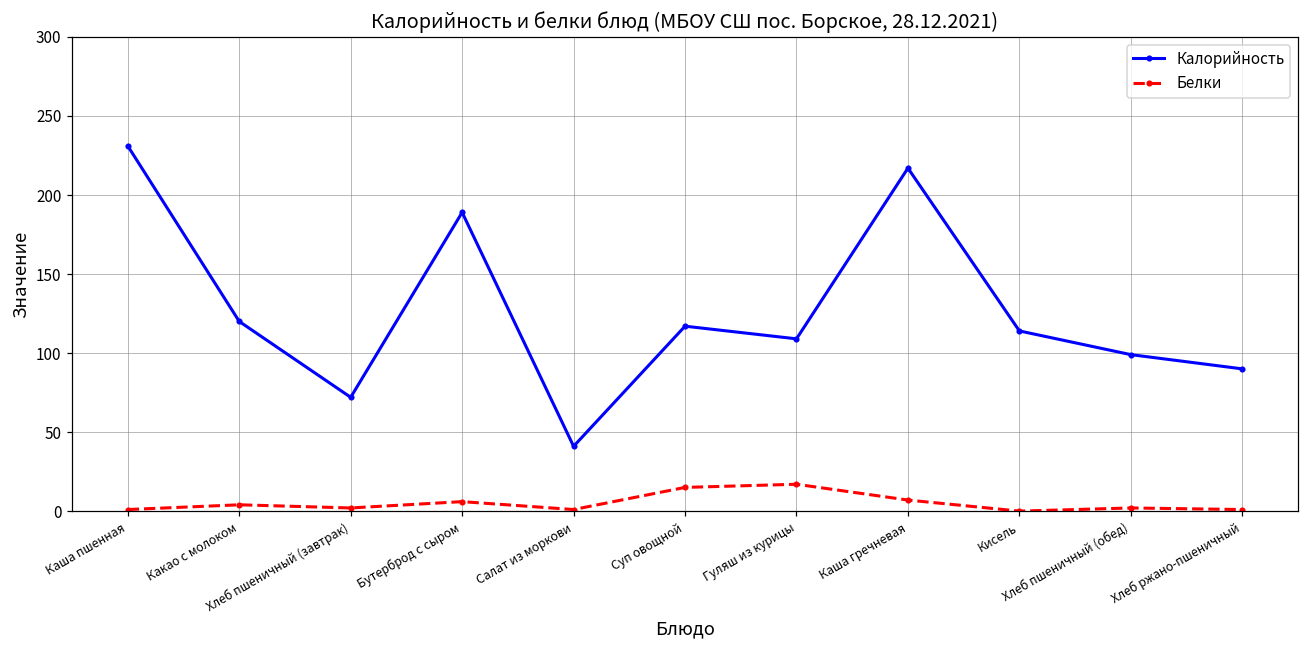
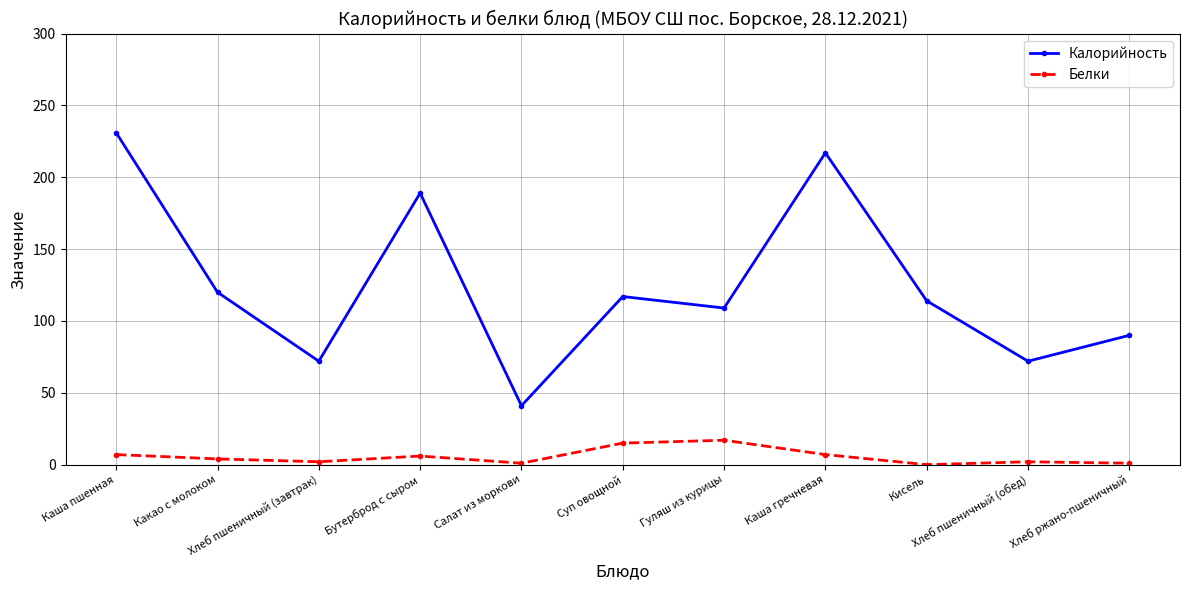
Белки, Каша пшенная: 1 -> 7
Калорийность, Хлеб пшеничный (обед): 99 -> 72
